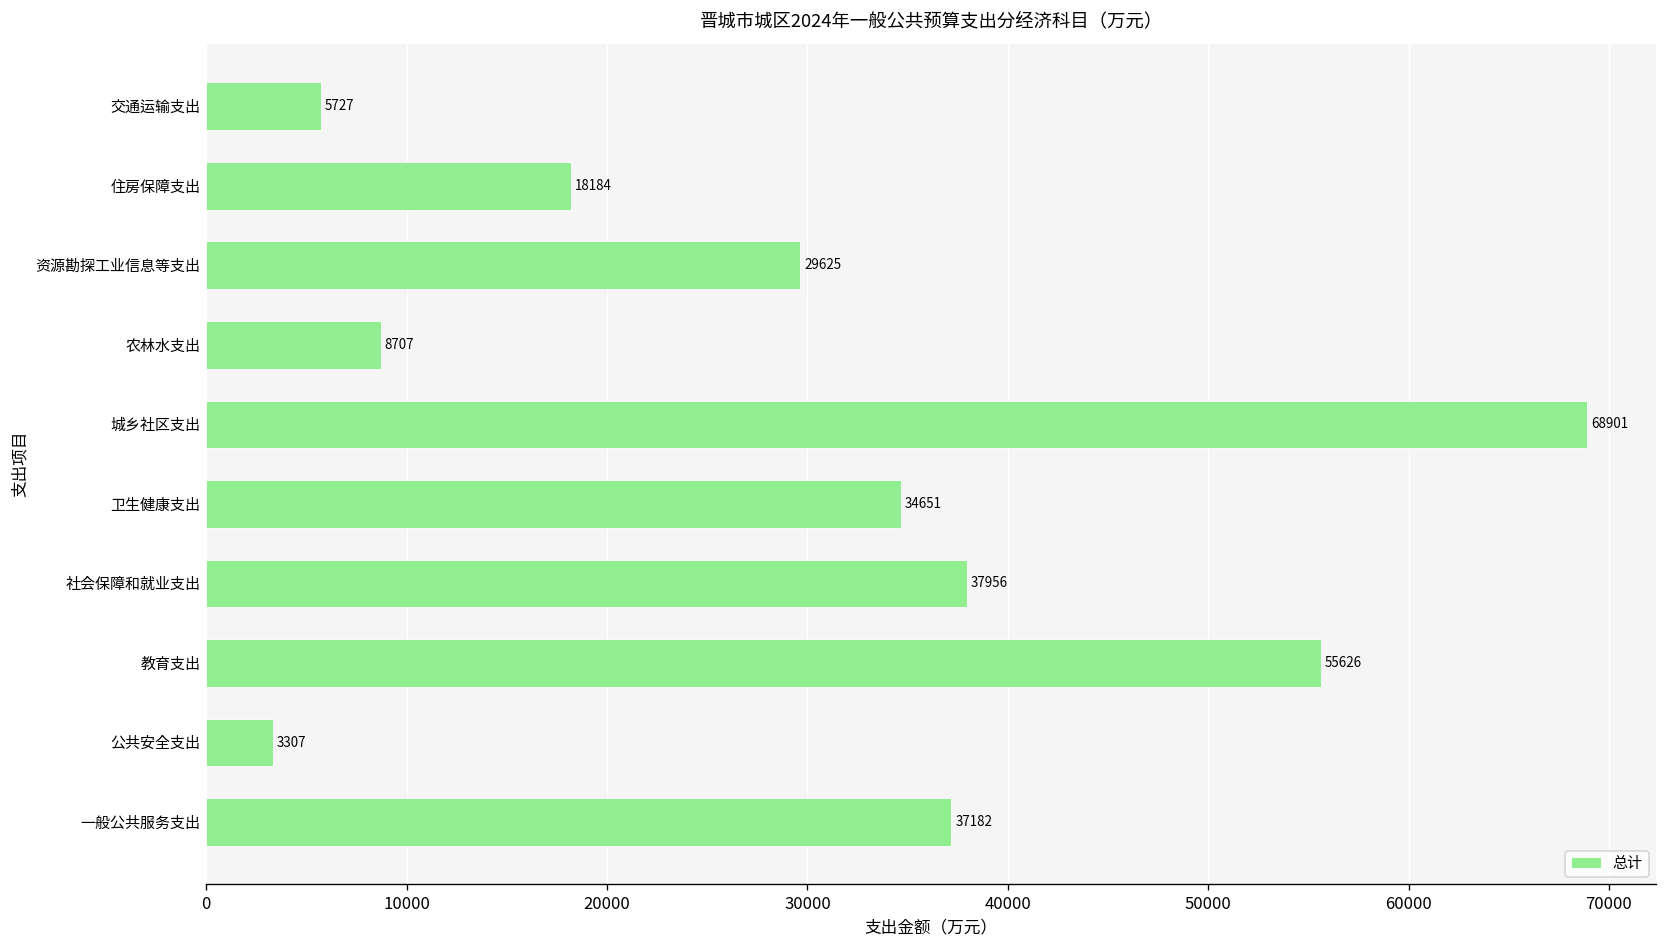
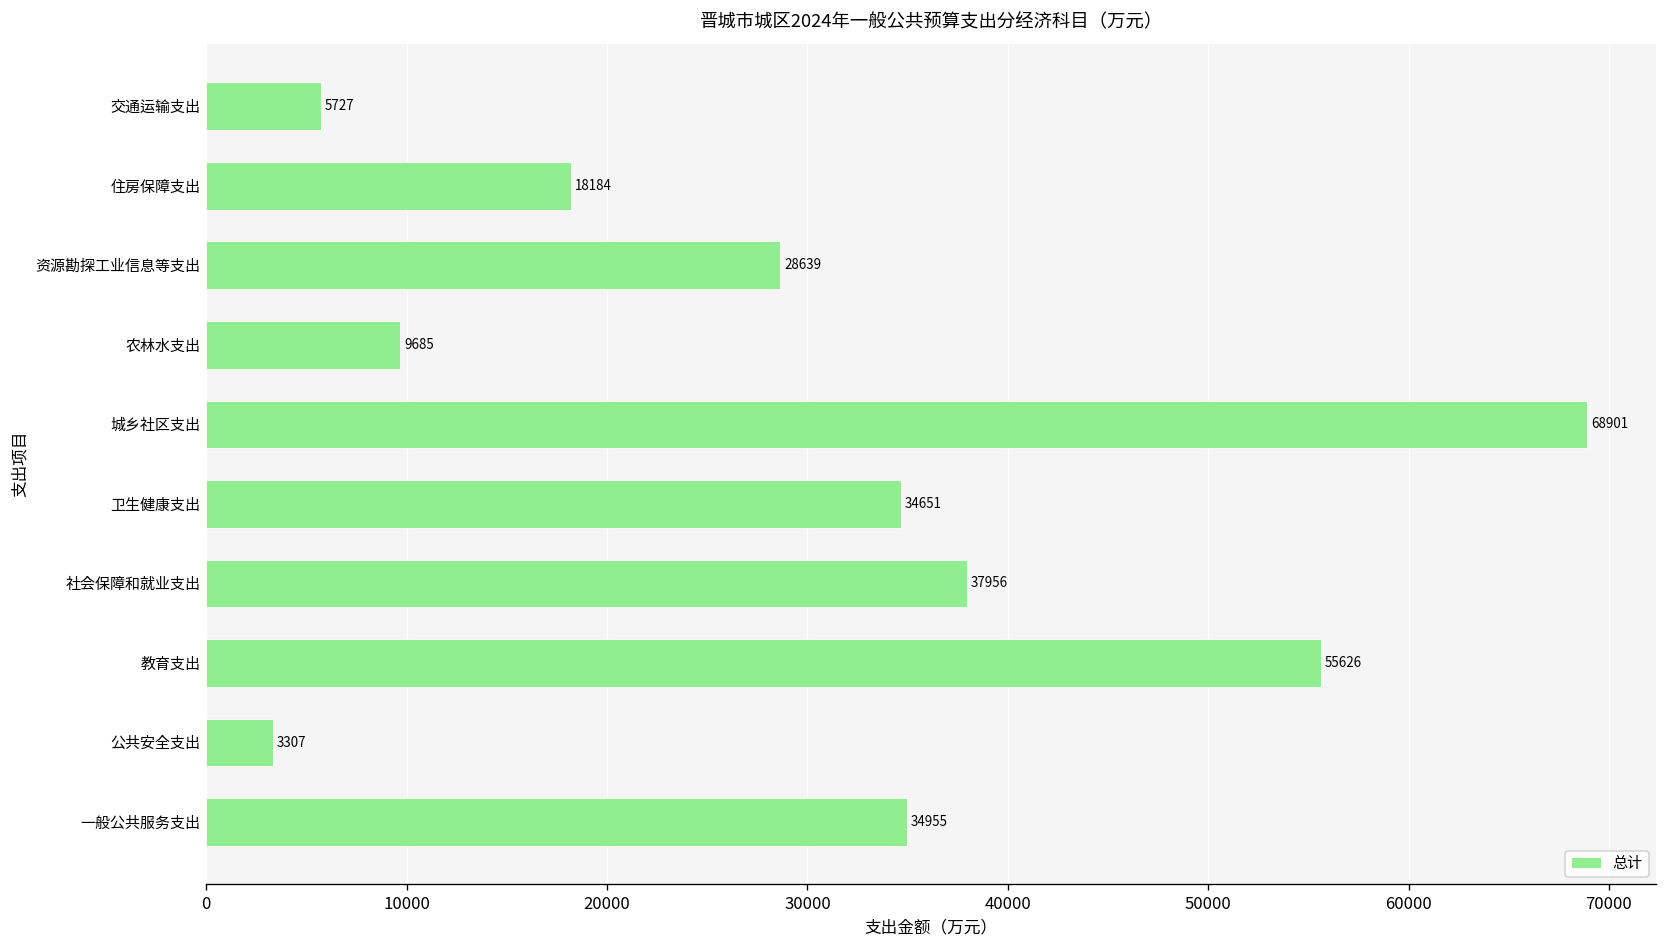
资源勘探工业信息等支出: 29625 -> 28639
农林水支出: 8707 -> 9685
一般公共服务支出: 37182 -> 34955
